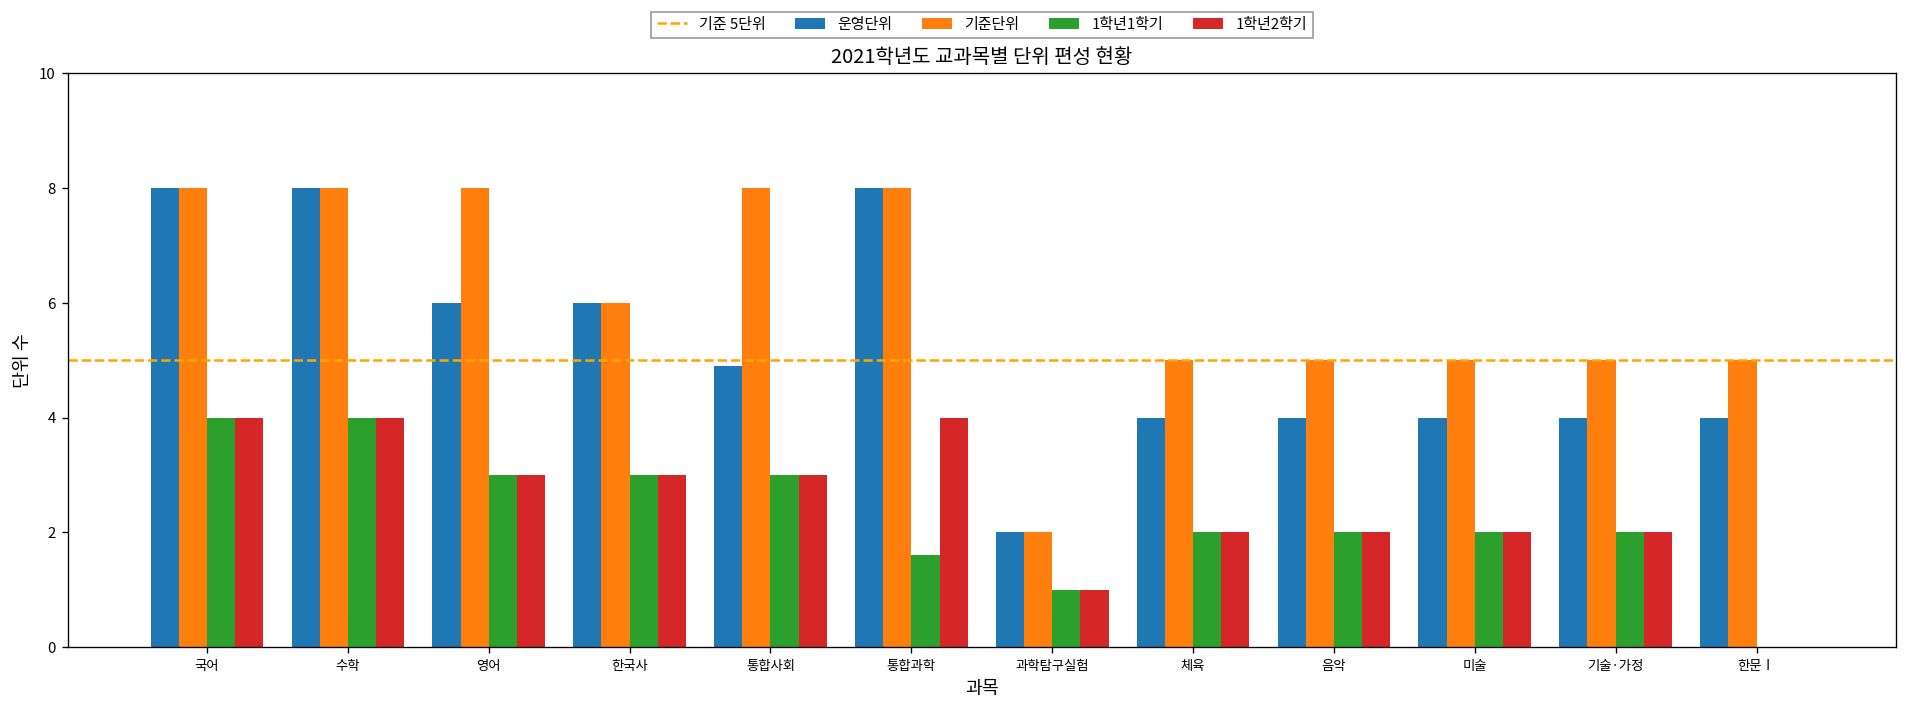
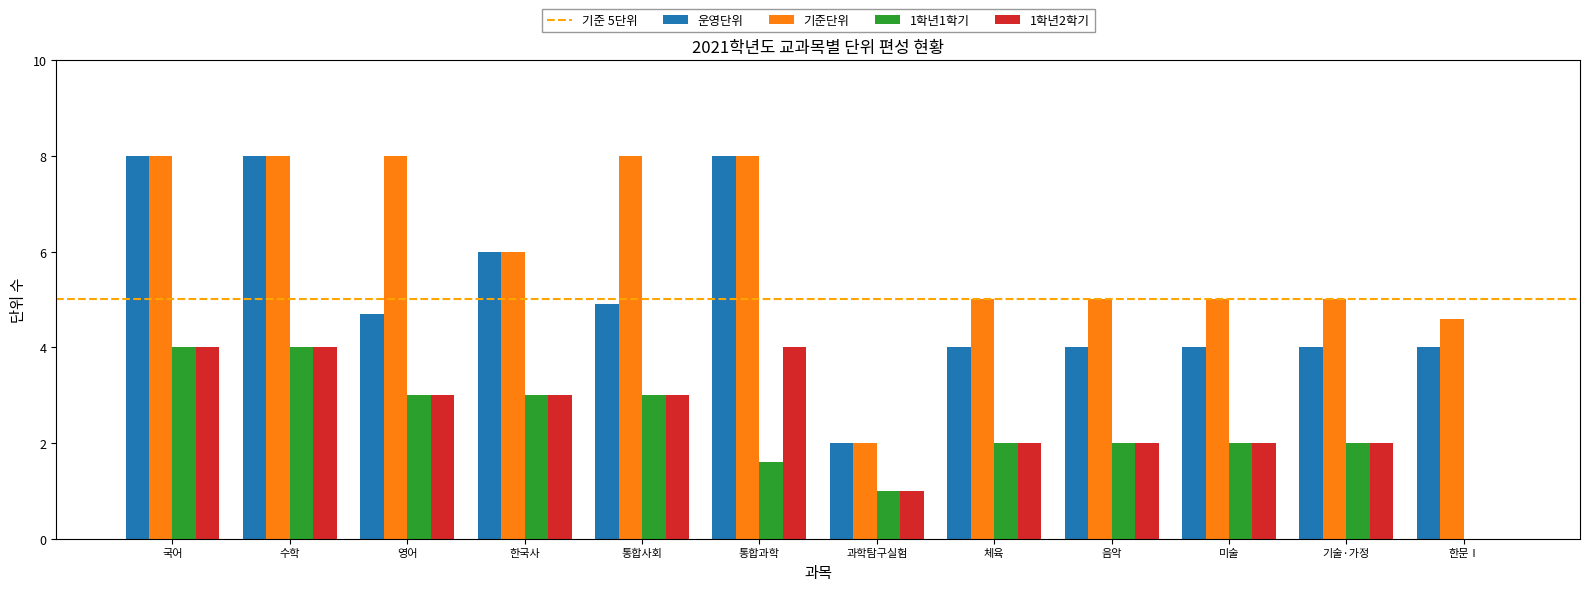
운영단위, 영어: 6.0 -> 4.7
기준단위, 한문Ⅰ: 5.0 -> 4.6
